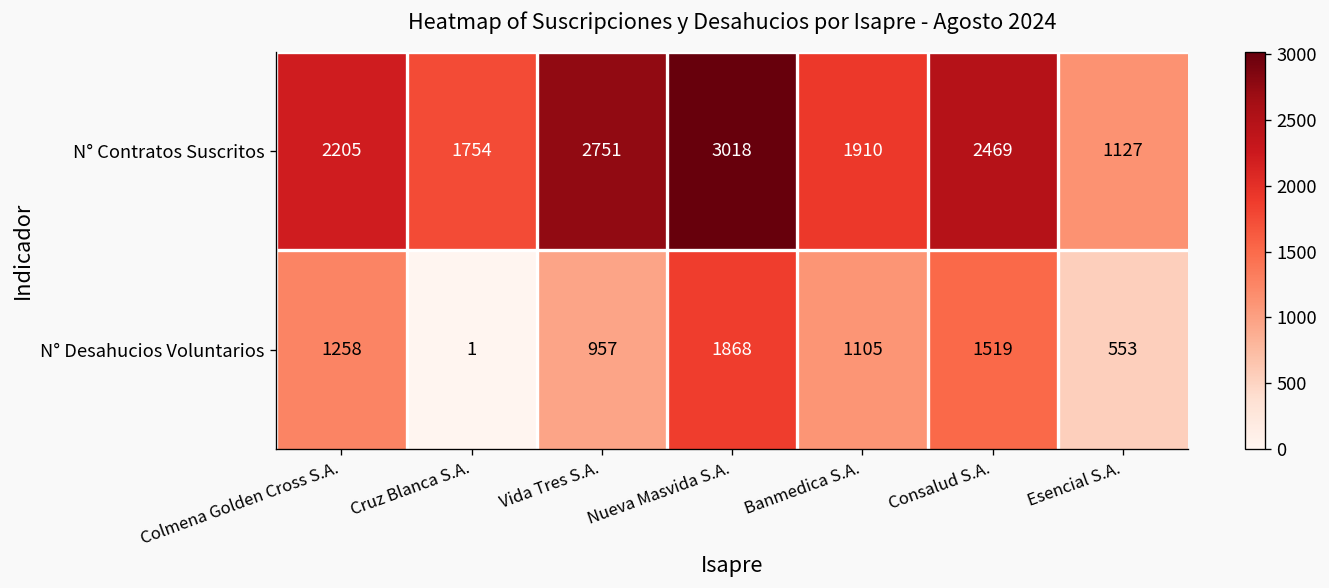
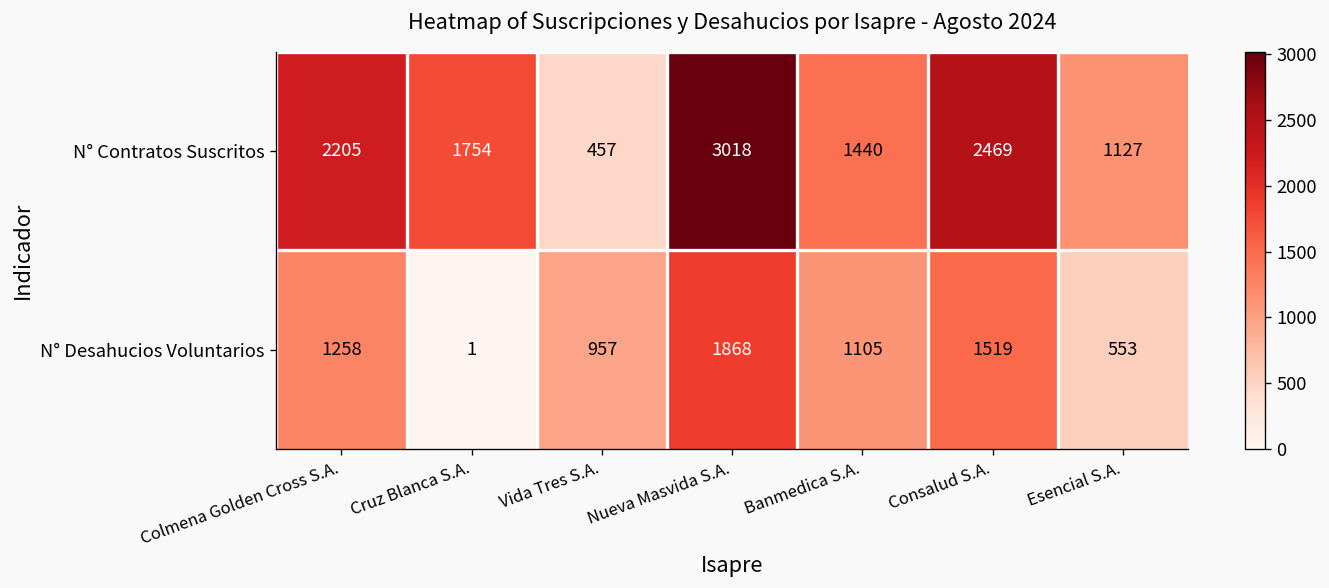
N° Contratos Suscritos, Vida Tres S.A.: 2751 -> 457
N° Contratos Suscritos, Banmedica S.A.: 1910 -> 1440
